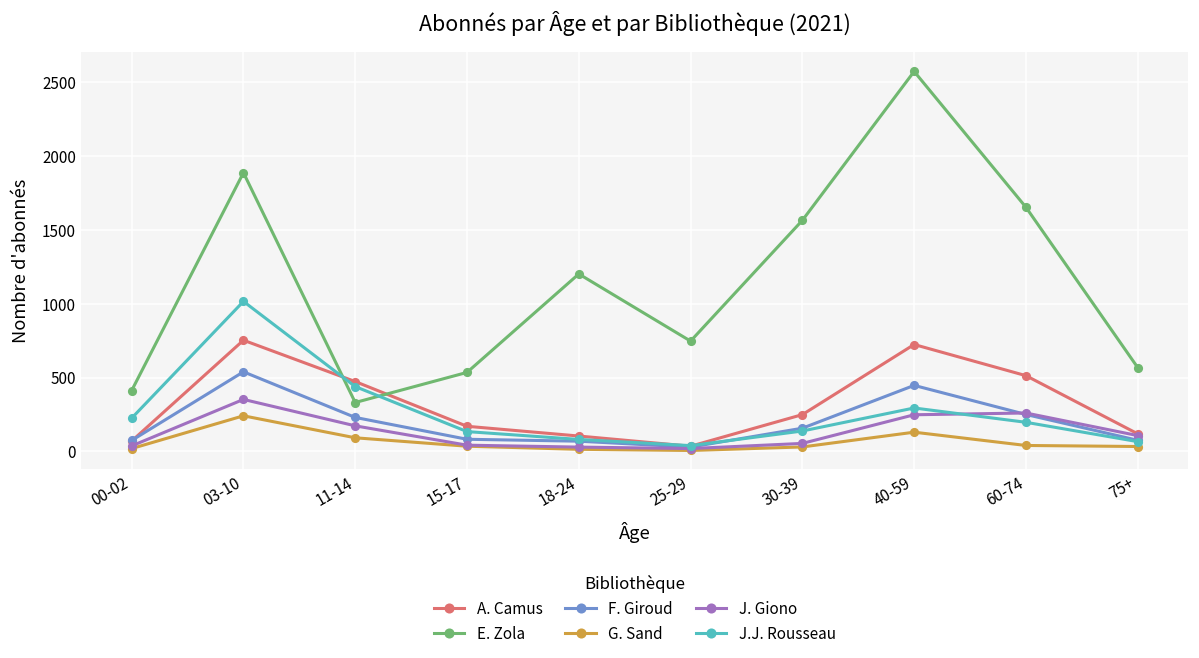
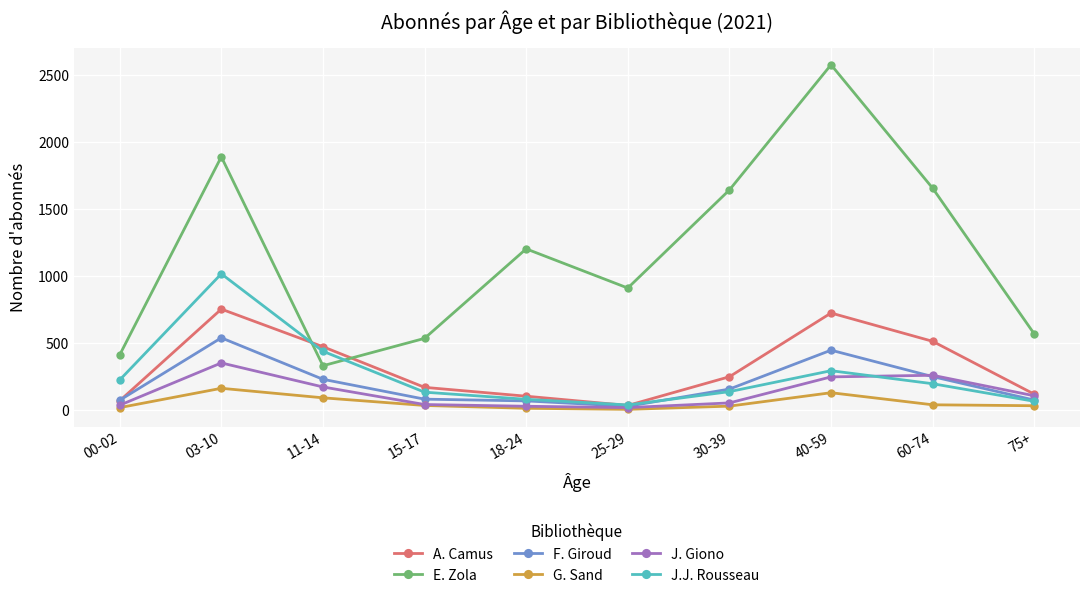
G. Sand, 03-10: 240 -> 160
E. Zola, 25-29: 750 -> 910
E. Zola, 30-39: 1570 -> 1640
